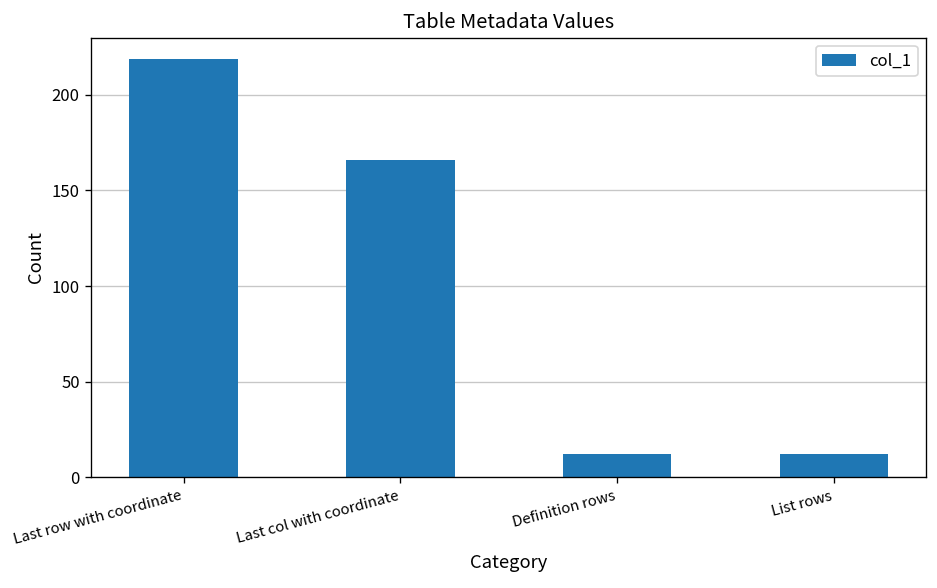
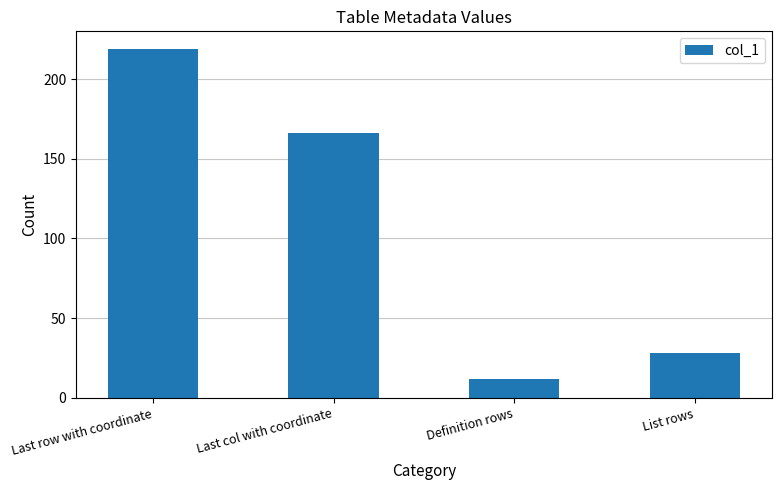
List rows: 12 -> 28
